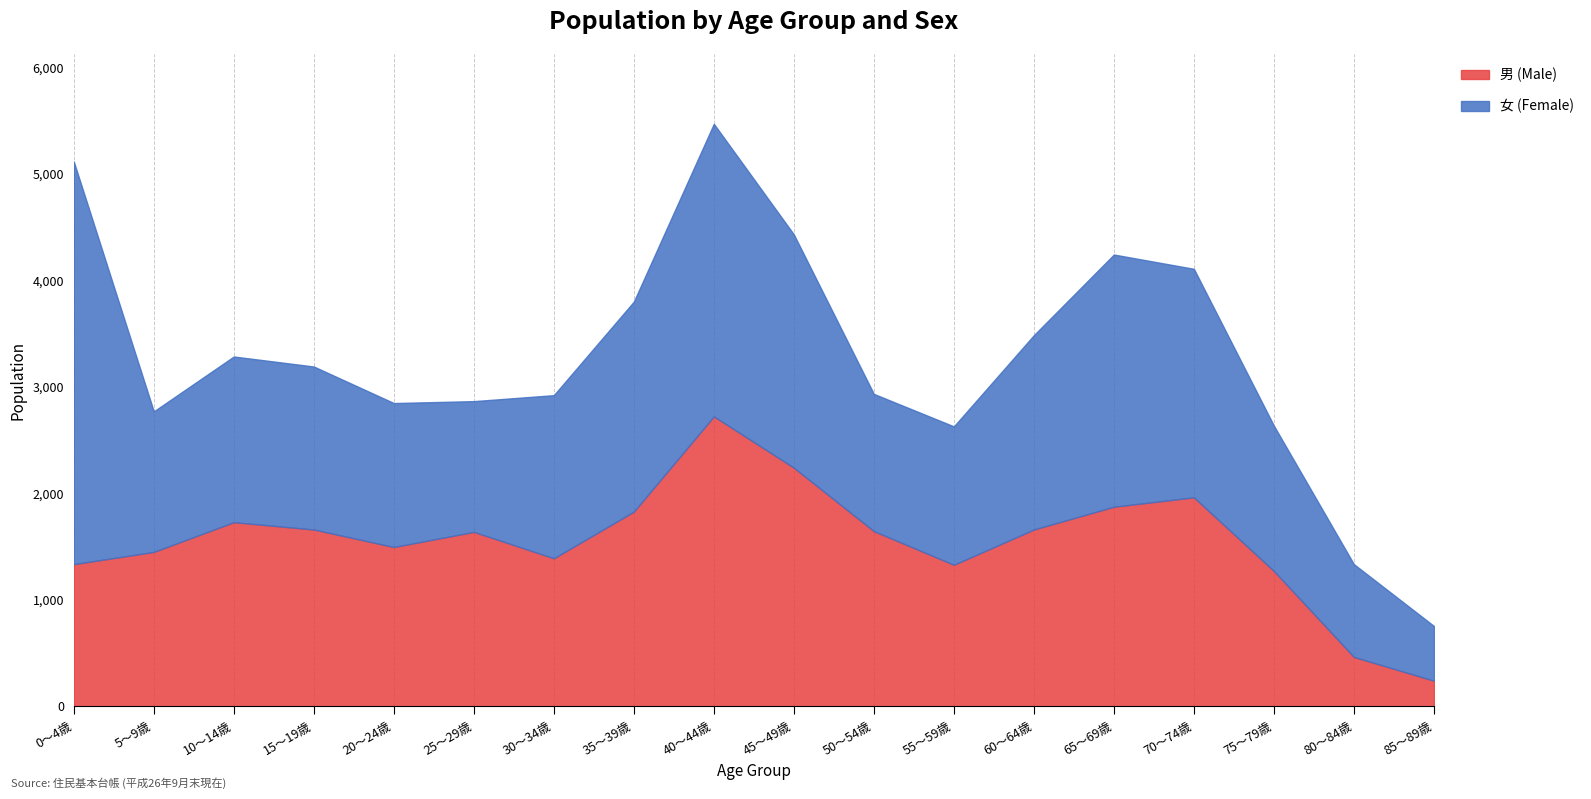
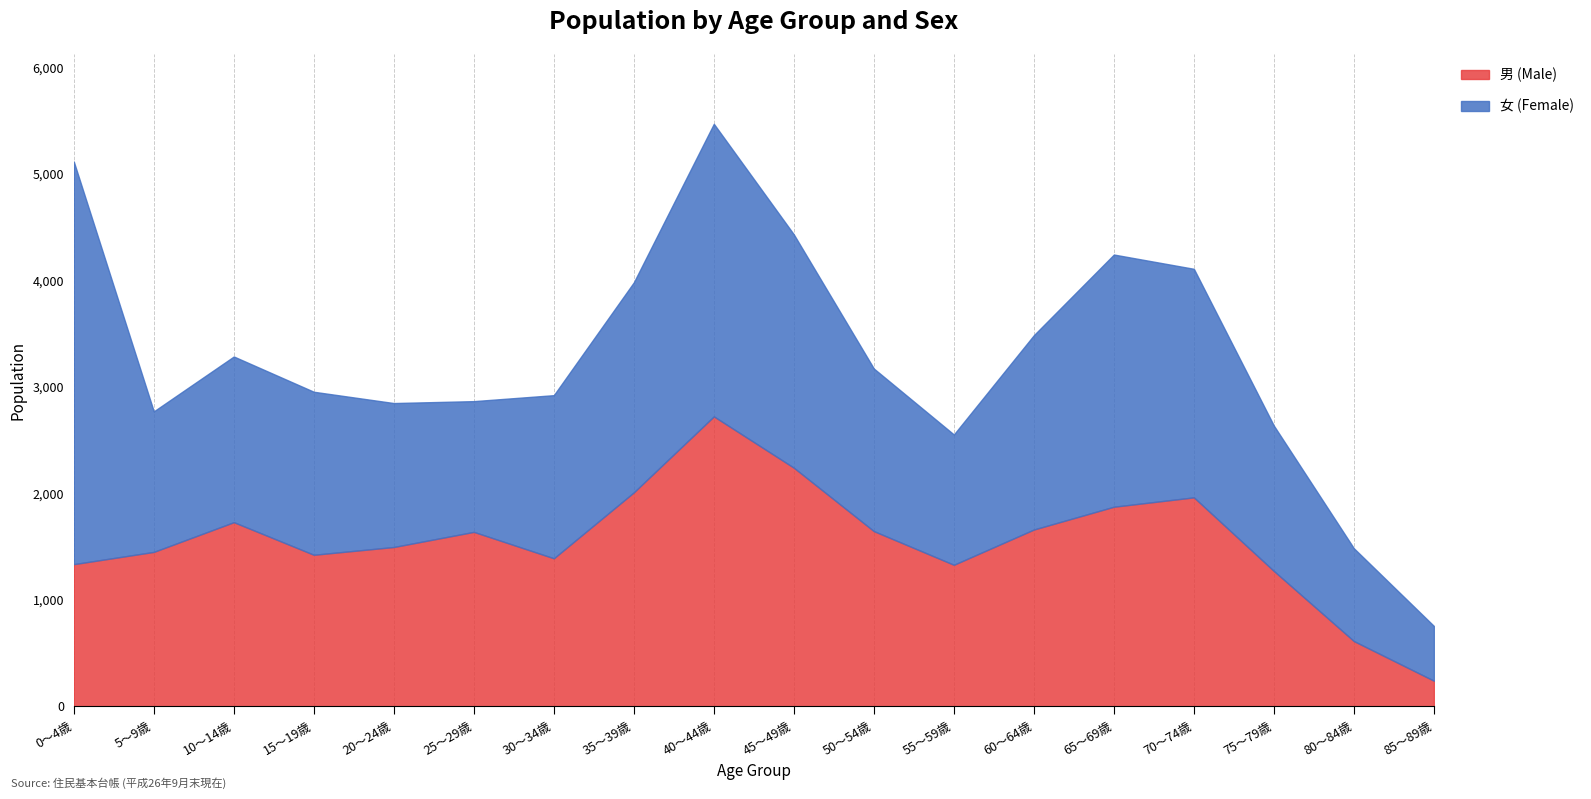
男 (Male), 15～19歳: 1,660 -> 1,420
男 (Male), 35～39歳: 1,830 -> 2,010
女 (Female), 50～54歳: 1,290 -> 1,530
女 (Female), 55～59歳: 1,300 -> 1,220
男 (Male), 80～84歳: 460 -> 610
